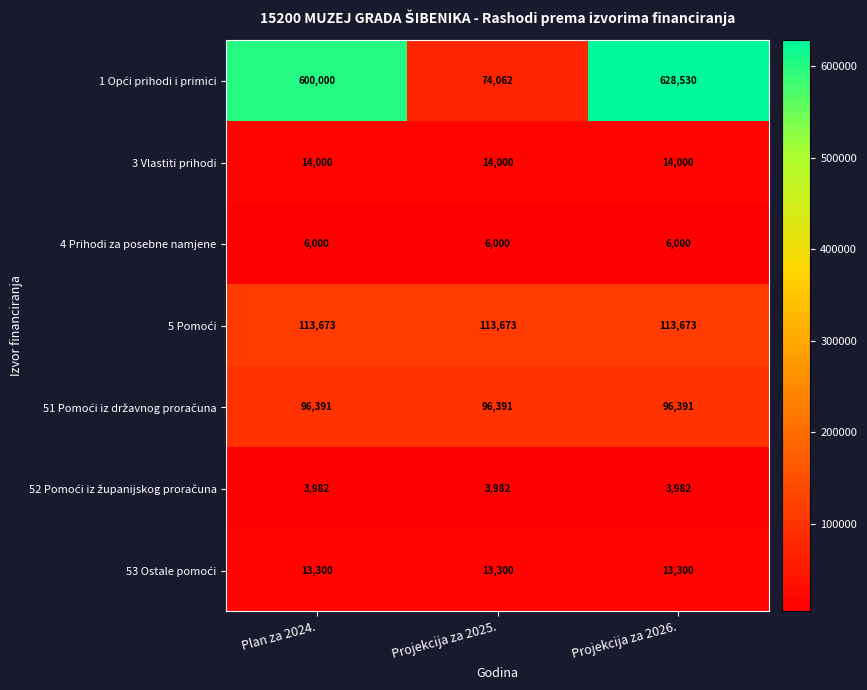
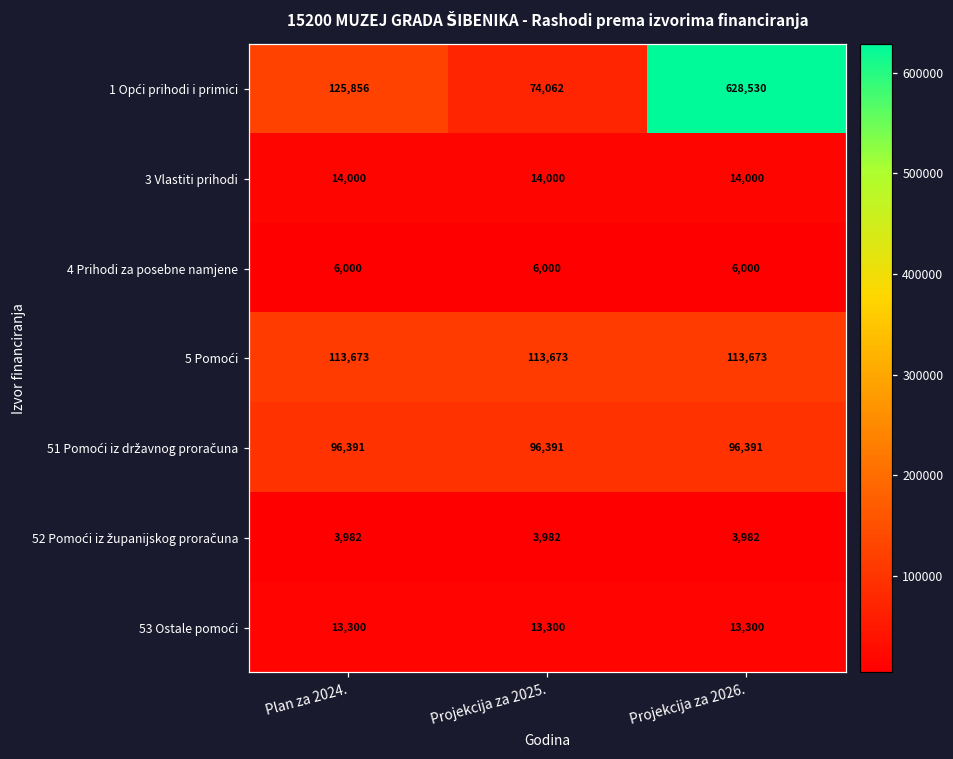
1 Opći prihodi i primici, Plan za 2024.: 600,000 -> 125,856
